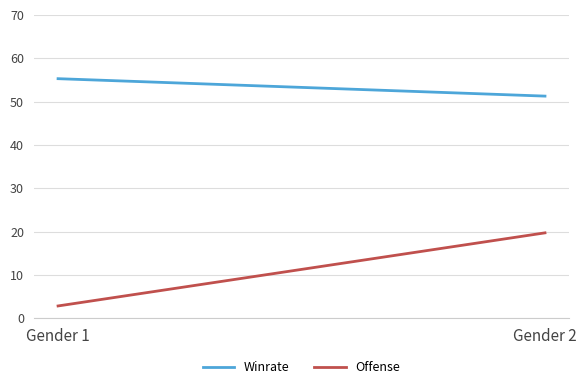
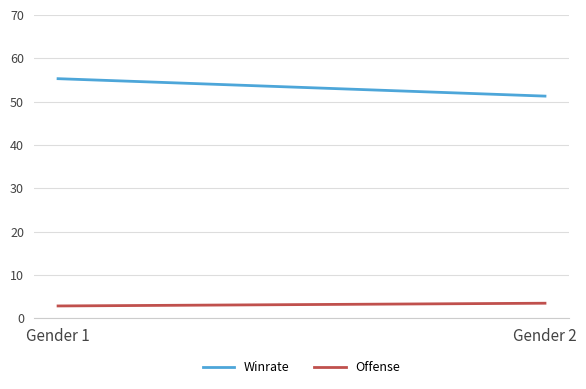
Offense, Gender 2: 20 -> 4
